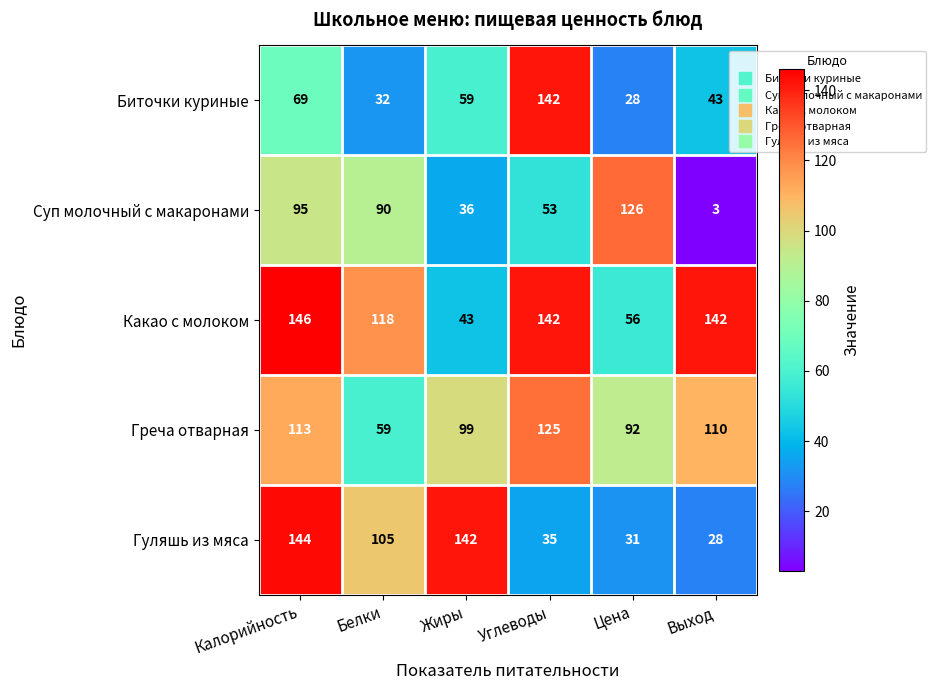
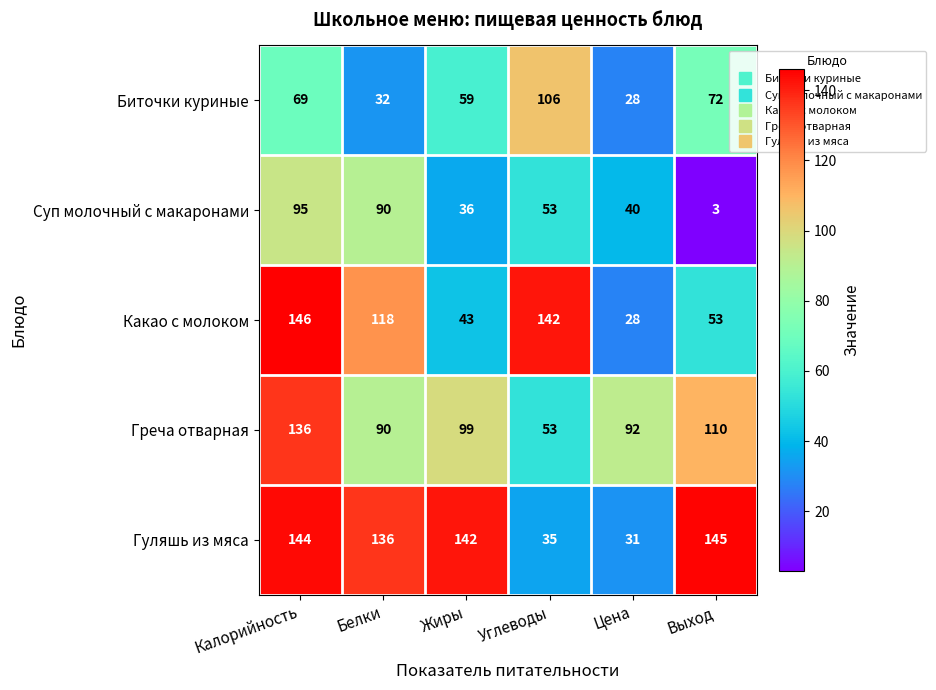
Биточки куриные, Углеводы: 142 -> 106
Биточки куриные, Выход: 43 -> 72
Суп молочный с макаронами, Цена: 126 -> 40
Какао с молоком, Цена: 56 -> 28
Какао с молоком, Выход: 142 -> 53
Греча отварная, Калорийность: 113 -> 136
Греча отварная, Белки: 59 -> 90
Греча отварная, Углеводы: 125 -> 53
Гуляшь из мяса, Белки: 105 -> 136
Гуляшь из мяса, Выход: 28 -> 145
